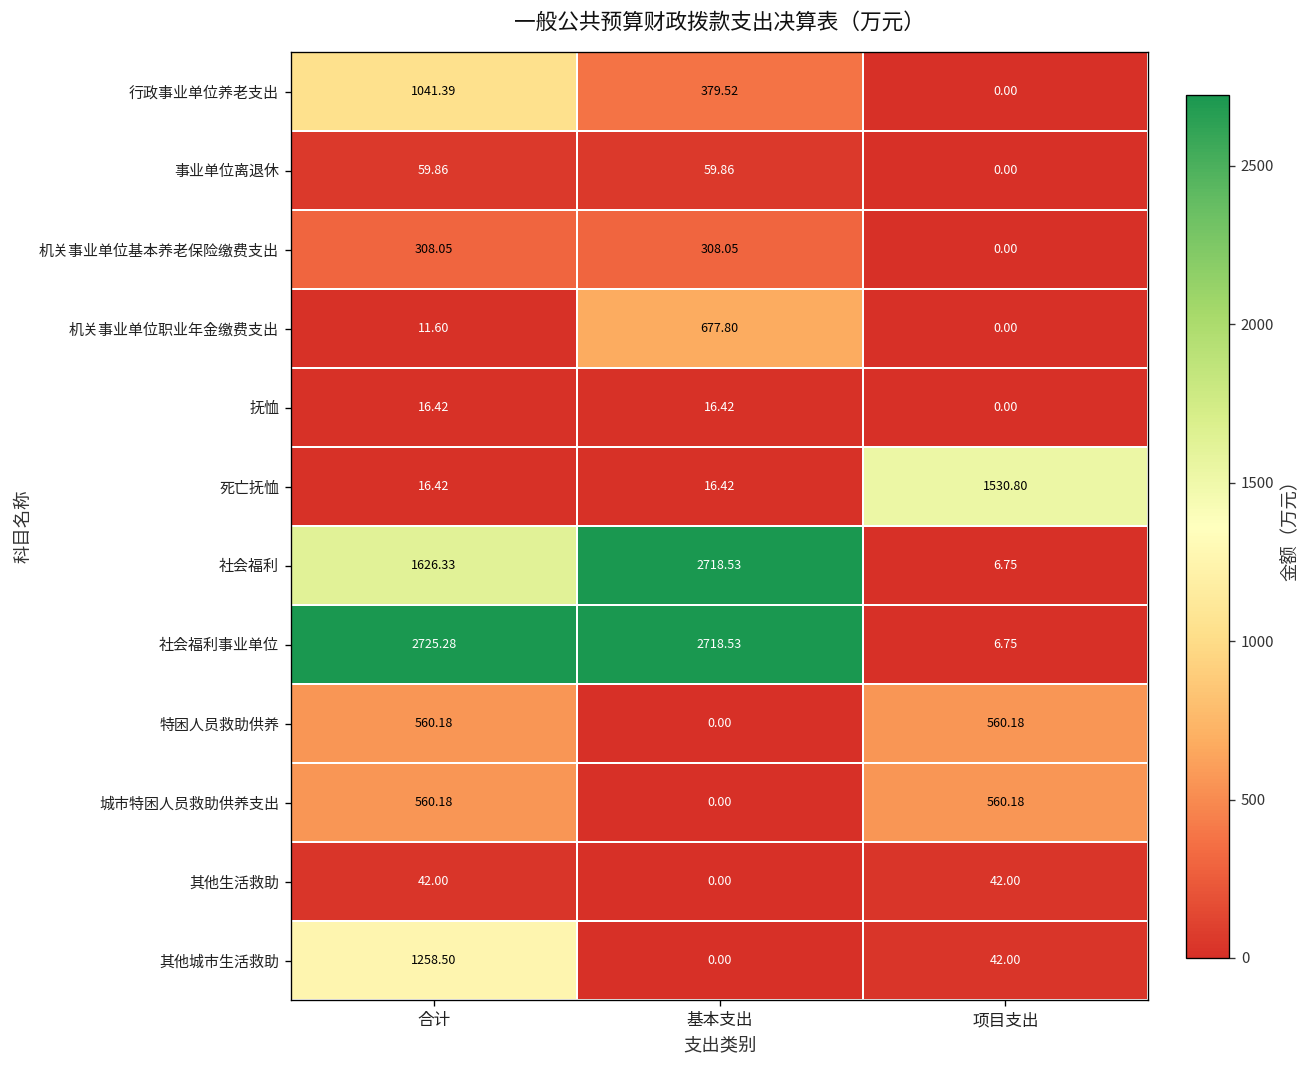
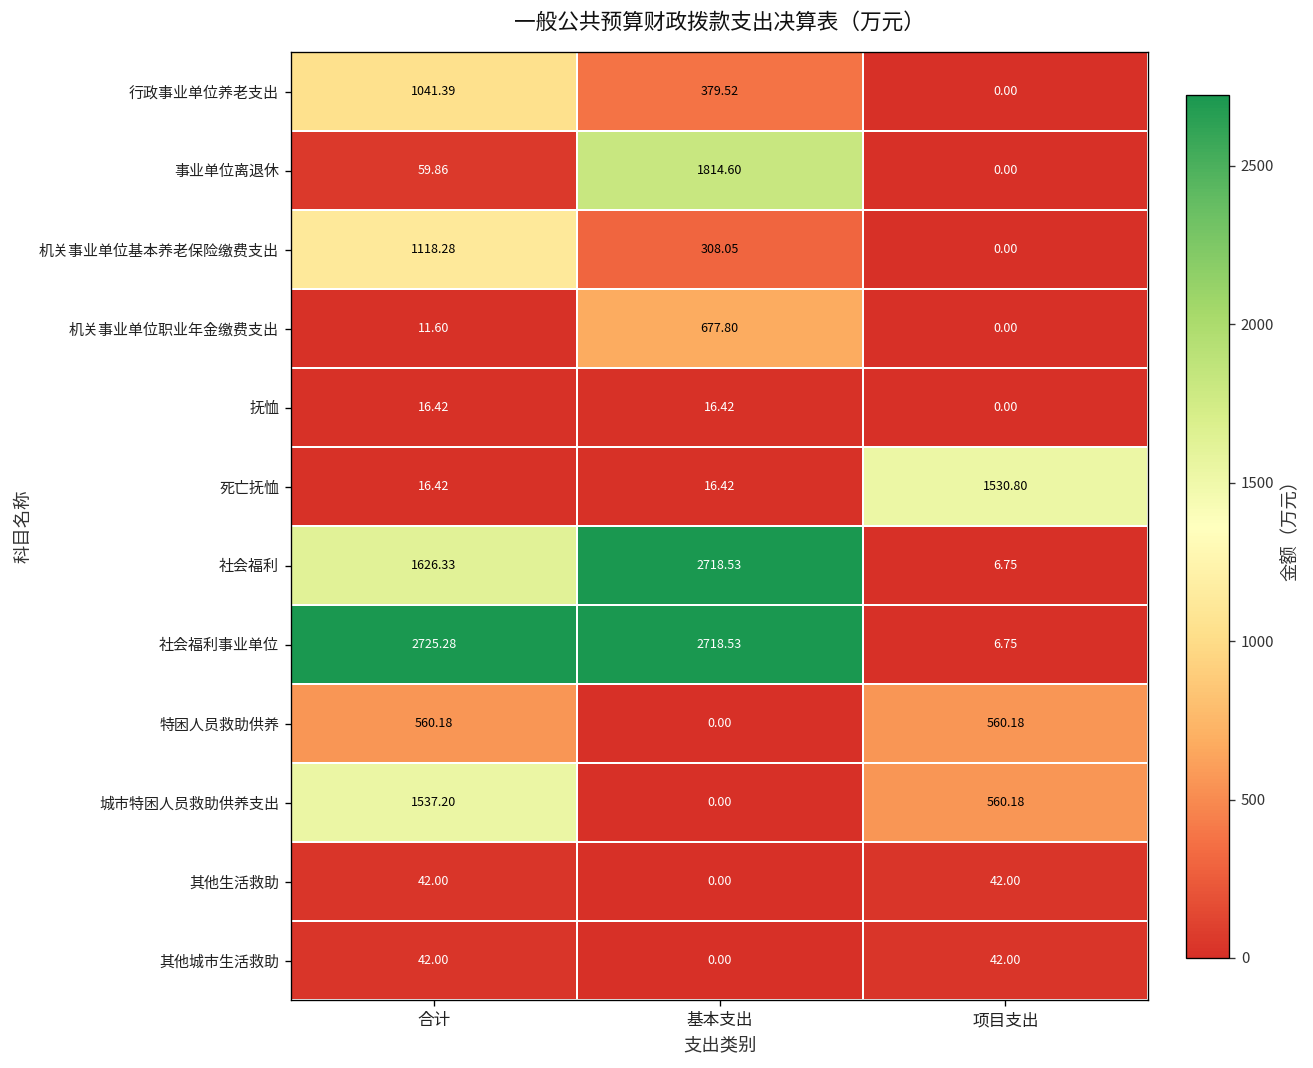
事业单位离退休, 基本支出: 59.86 -> 1814.60
机关事业单位基本养老保险缴费支出, 合计: 308.05 -> 1118.28
城市特困人员救助供养支出, 合计: 560.18 -> 1537.20
其他城市生活救助, 合计: 1258.50 -> 42.00
